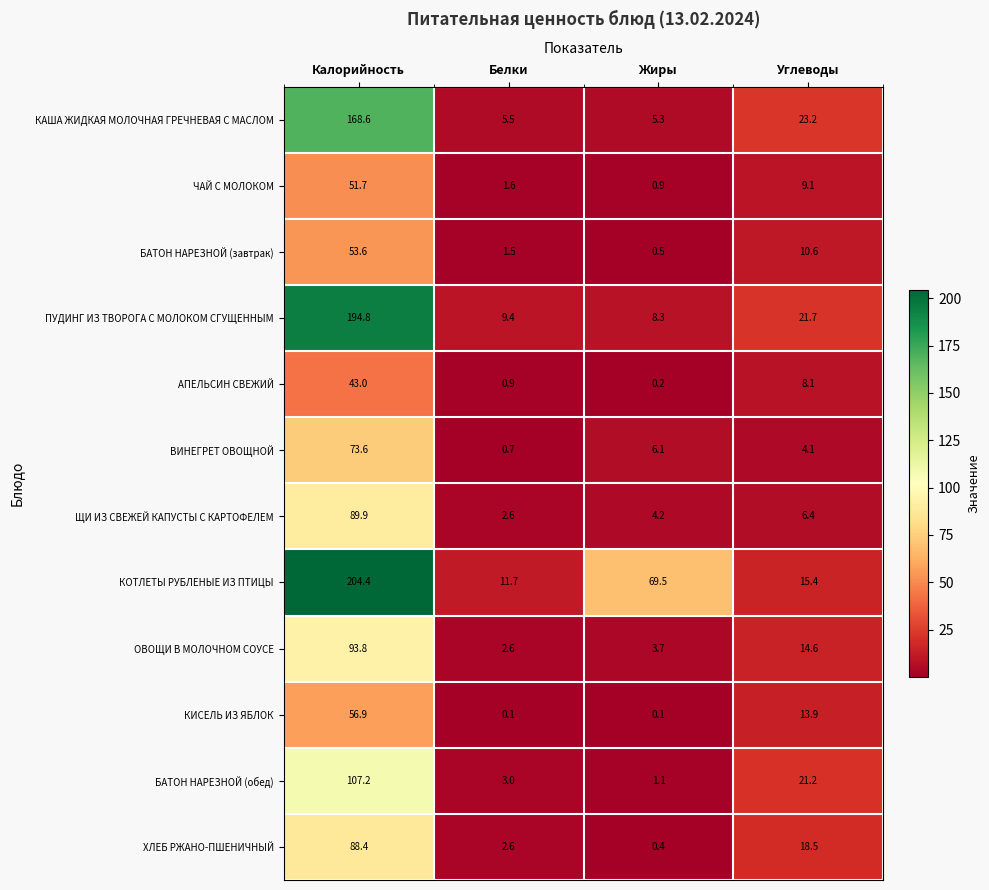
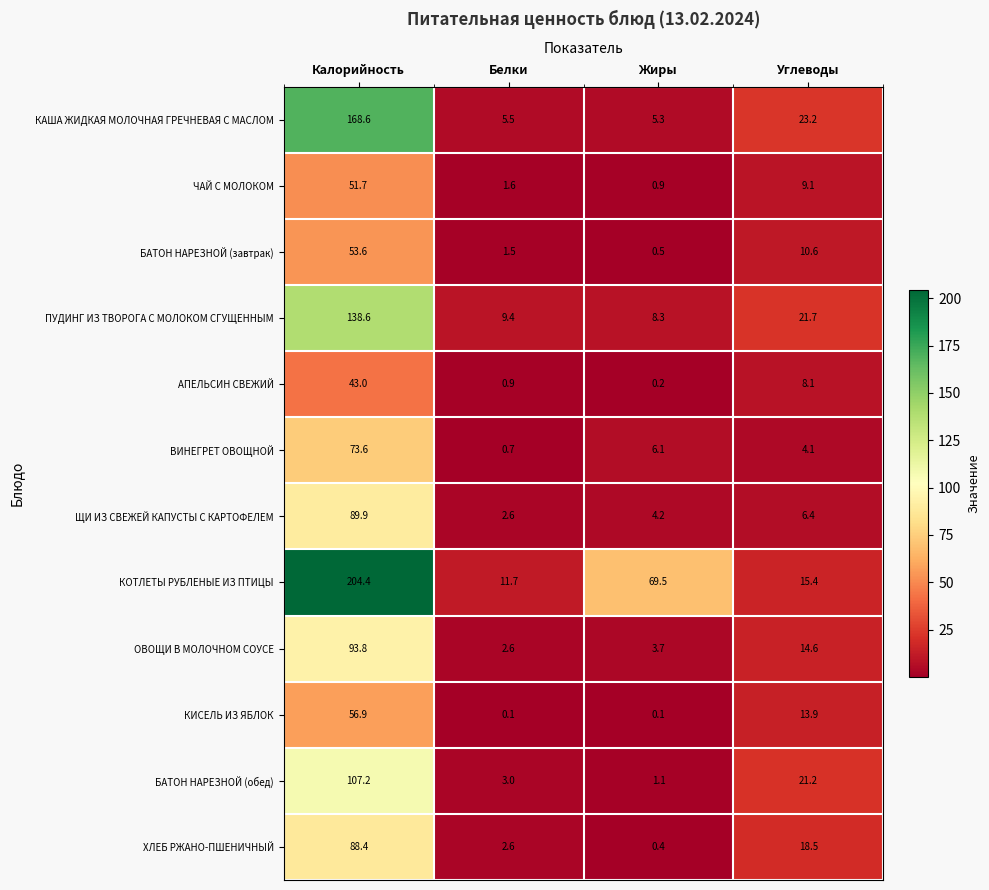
ПУДИНГ ИЗ ТВОРОГА С МОЛОКОМ СГУЩЕННЫМ, Калорийность: 194.8 -> 138.6
